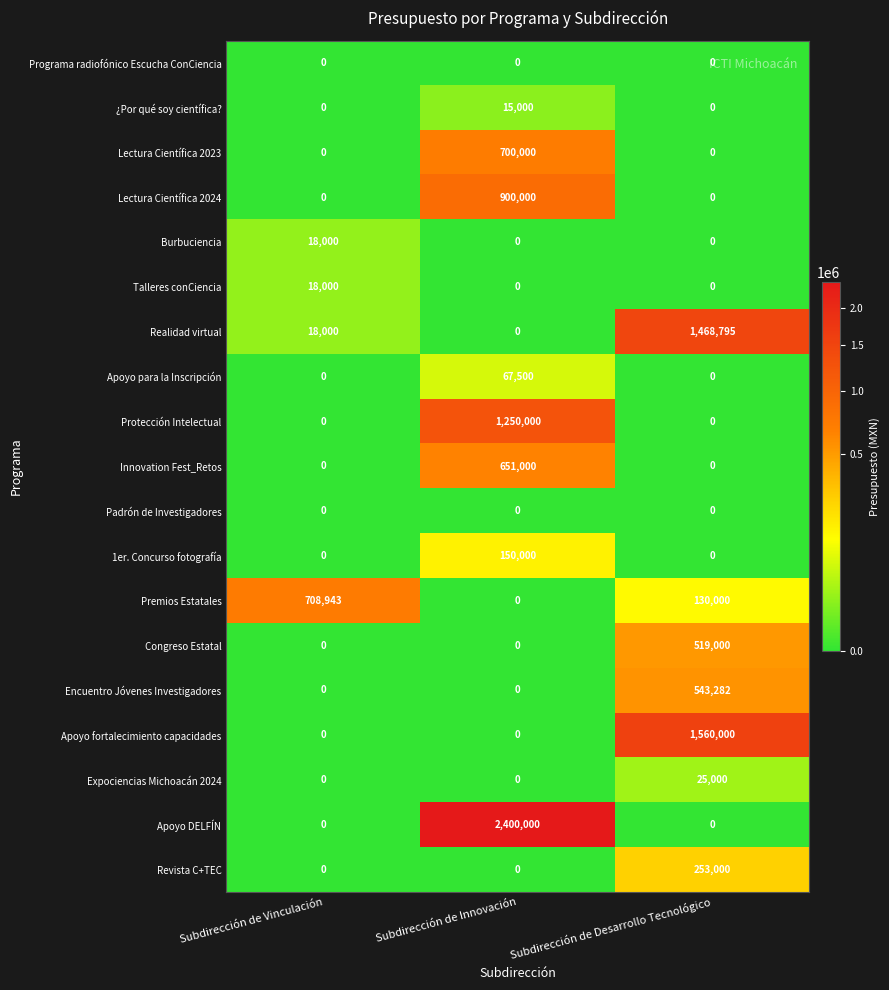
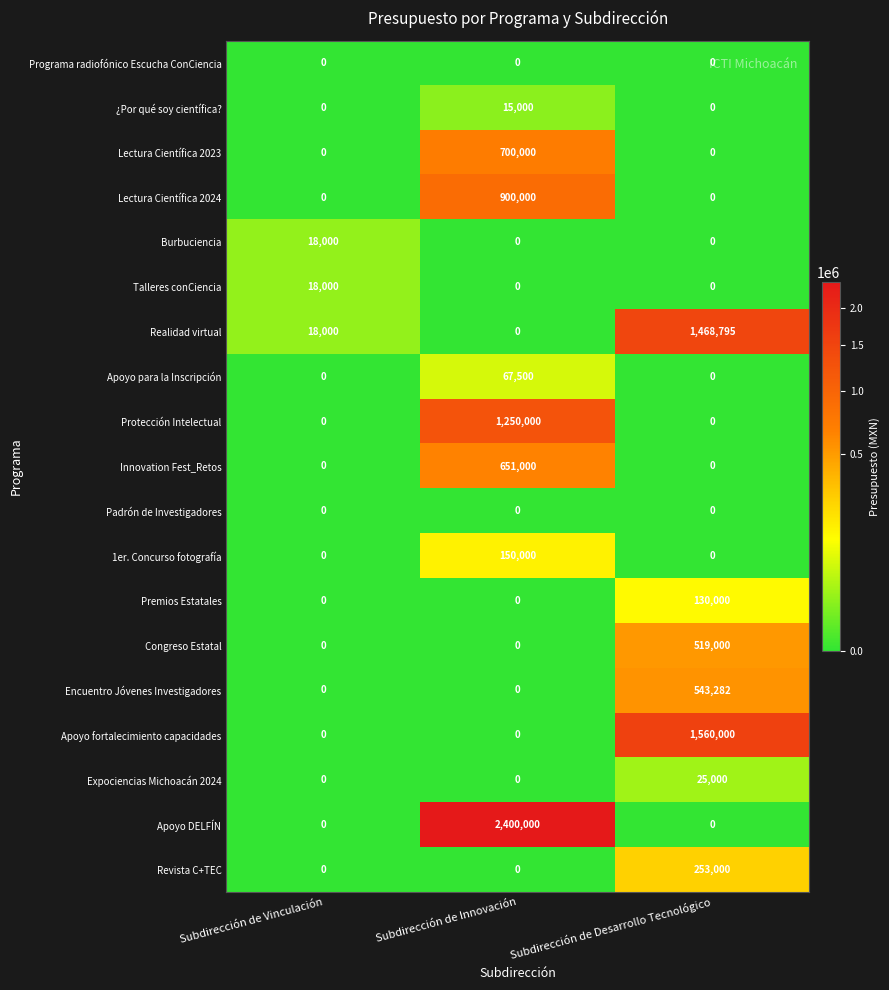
Premios Estatales, Subdirección de Vinculación: 708,943 -> 0
